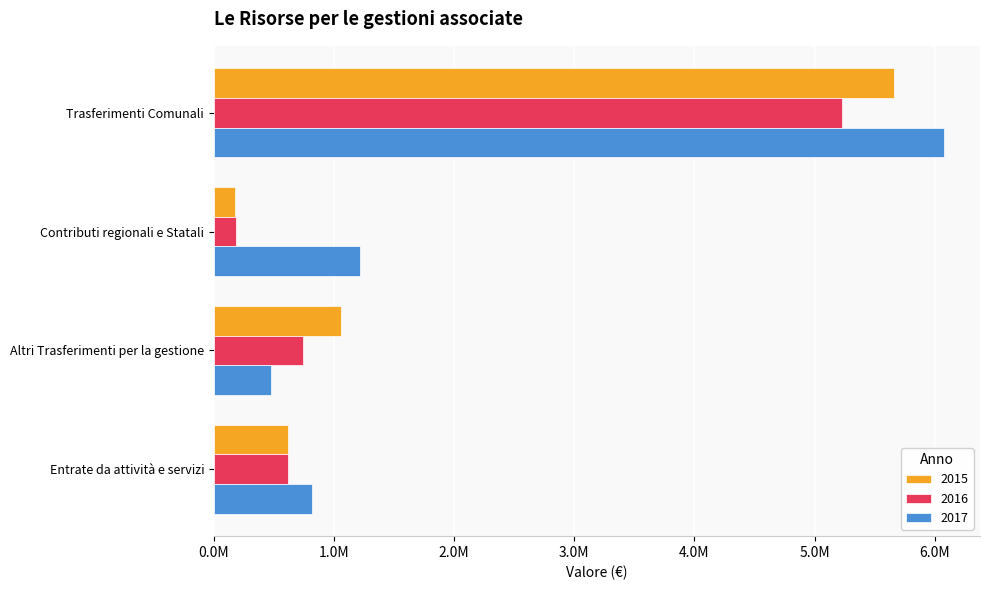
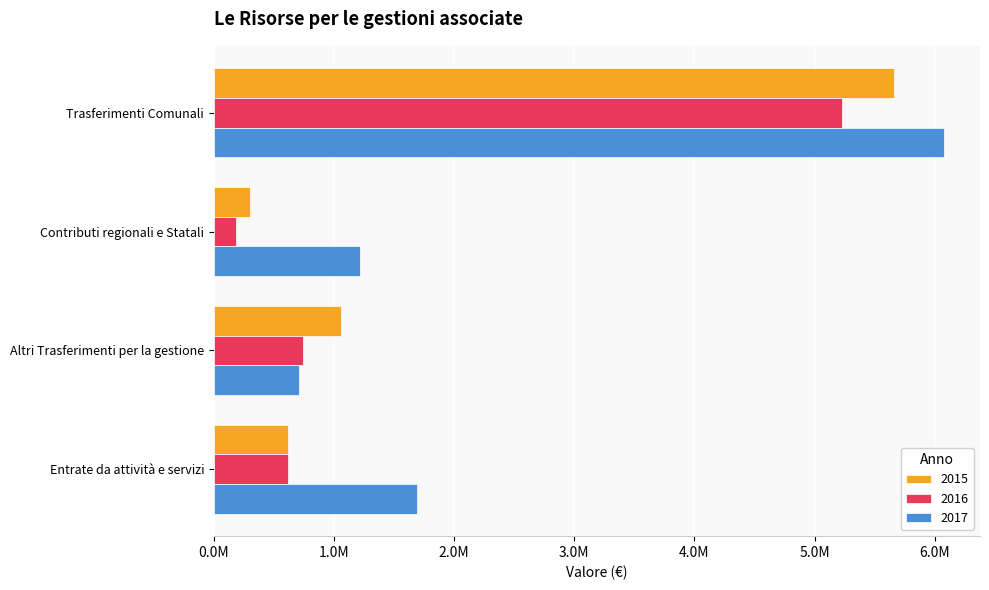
2015, Contributi regionali e Statali: 180000 -> 300000
2017, Altri Trasferimenti per la gestione: 470000 -> 710000
2017, Entrate da attività e servizi: 810000 -> 1690000
